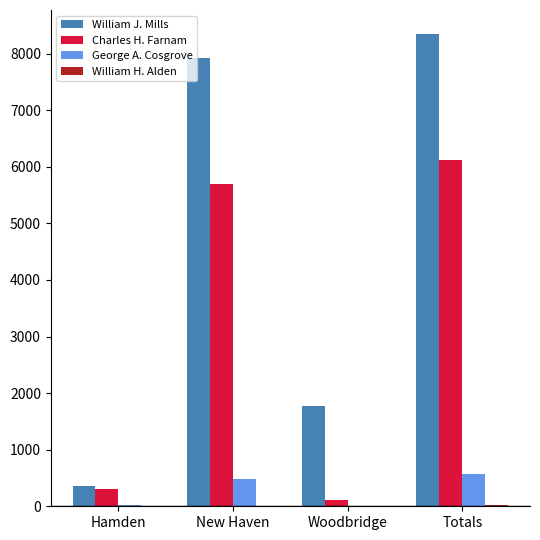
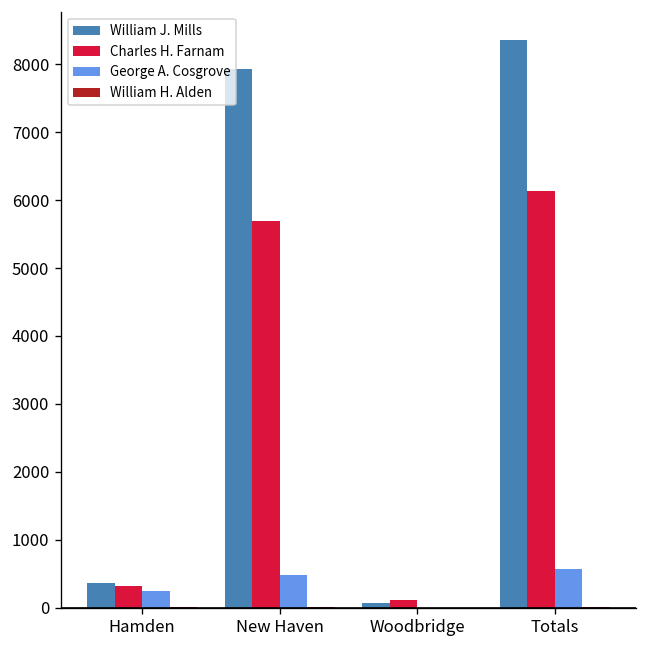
George A. Cosgrove, Hamden: 0 -> 200
William J. Mills, Woodbridge: 1800 -> 100
